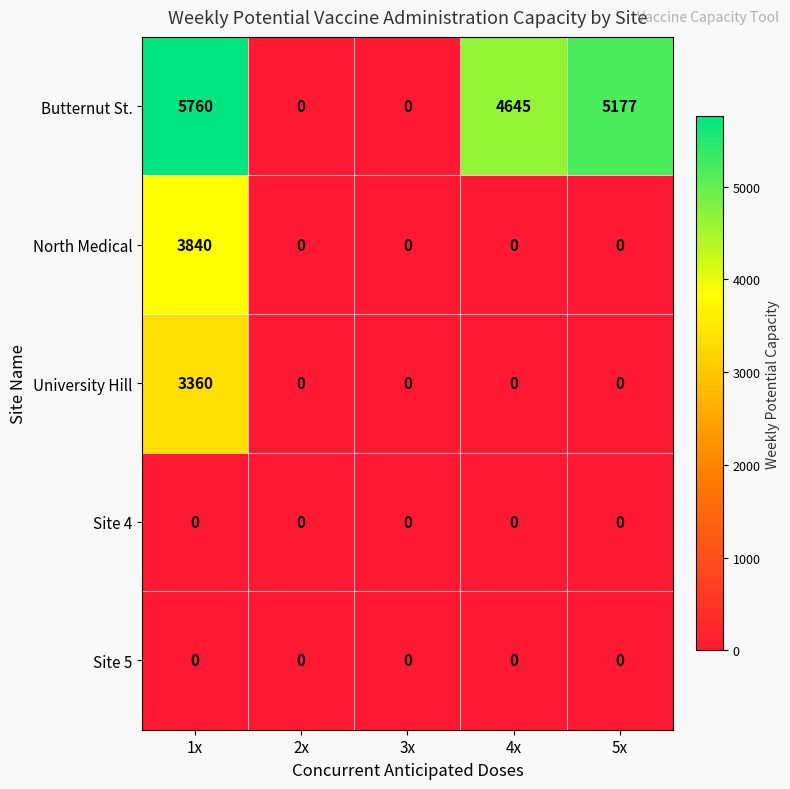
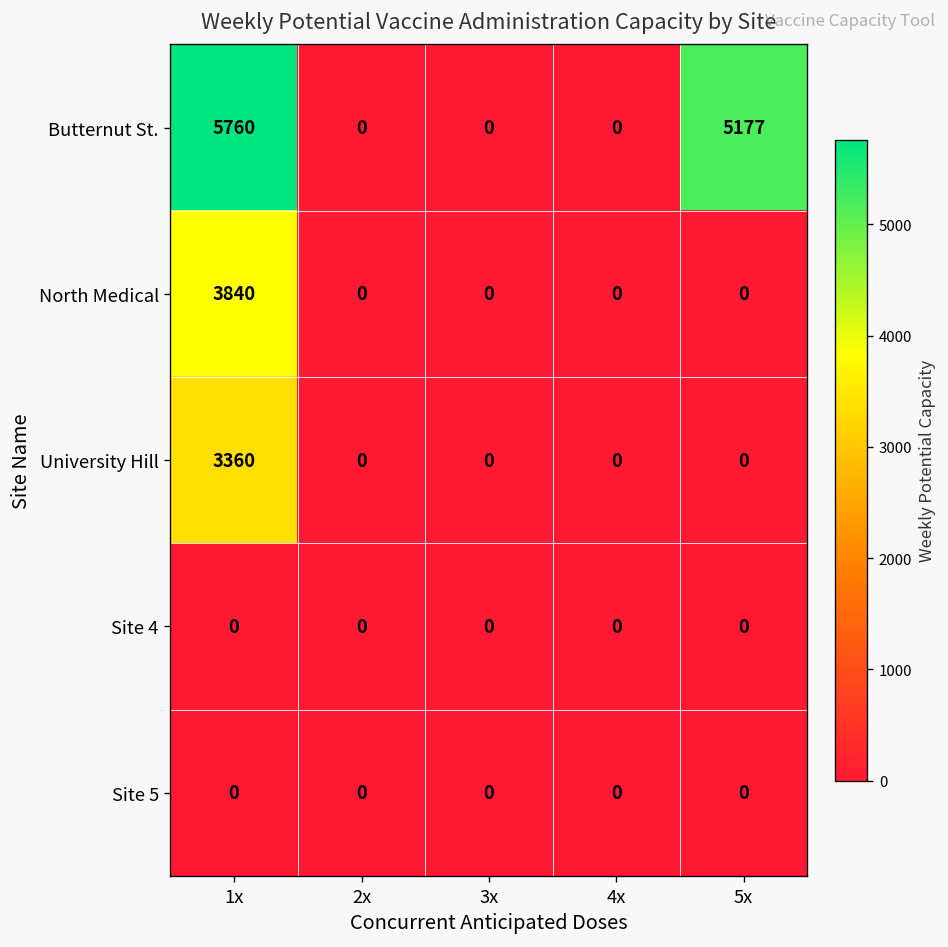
Butternut St., 4x: 4645 -> 0
